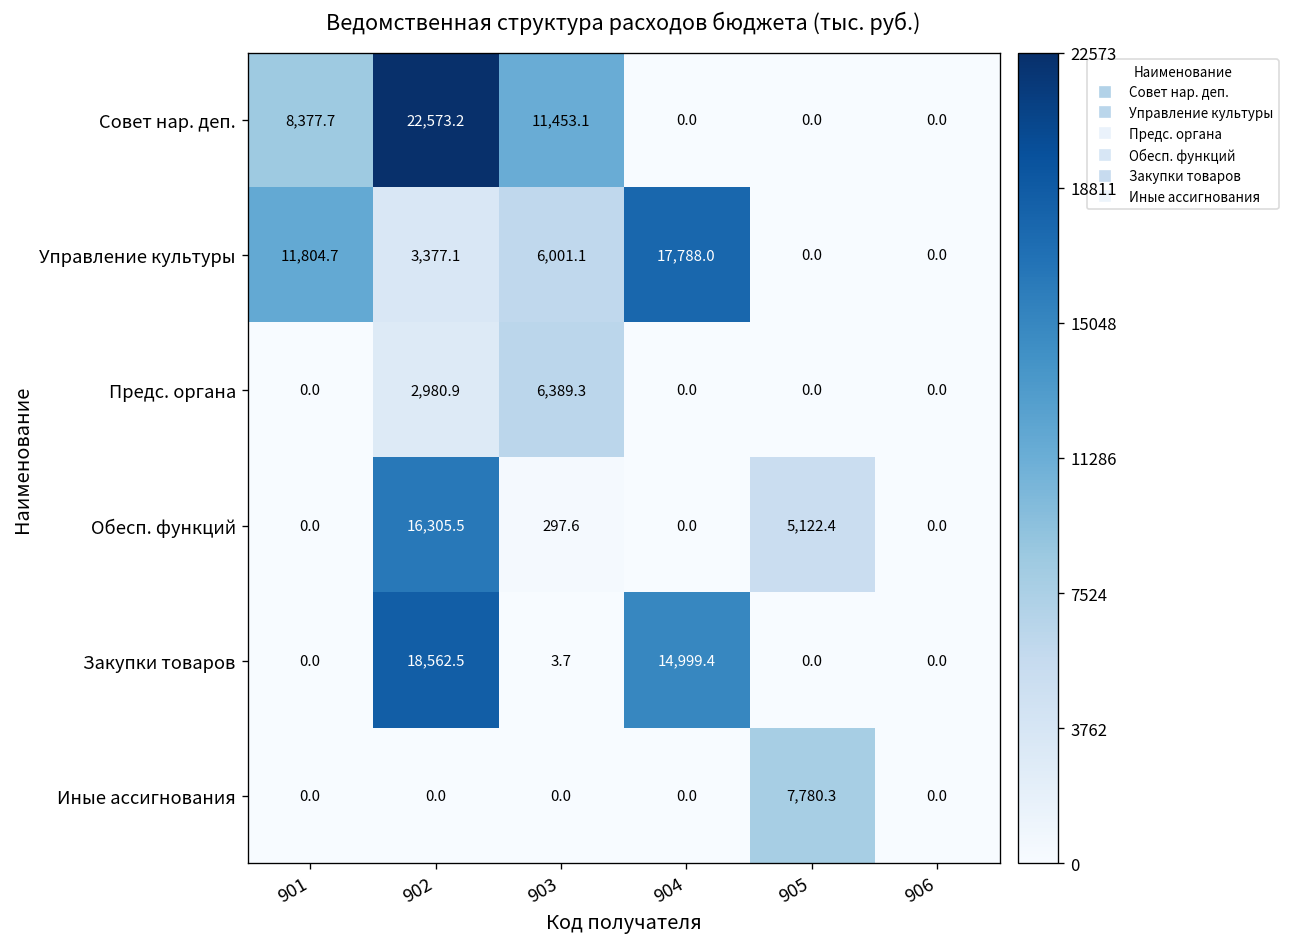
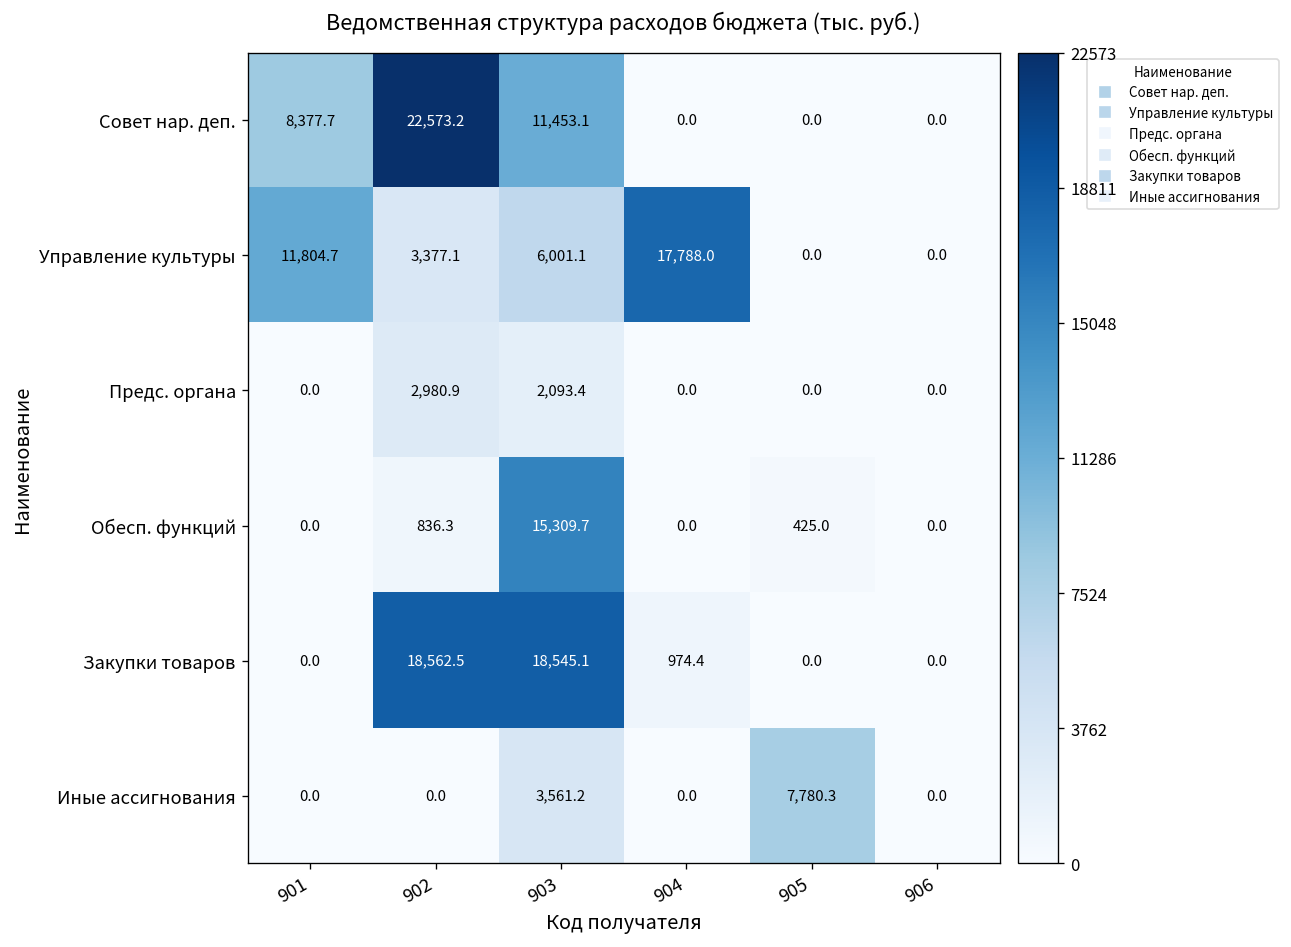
Предс. органа, 903: 6,389.3 -> 2,093.4
Обесп. функций, 902: 16,305.5 -> 836.3
Обесп. функций, 903: 297.6 -> 15,309.7
Обесп. функций, 905: 5,122.4 -> 425.0
Закупки товаров, 903: 3.7 -> 18,545.1
Закупки товаров, 904: 14,999.4 -> 974.4
Иные ассигнования, 903: 0.0 -> 3,561.2
